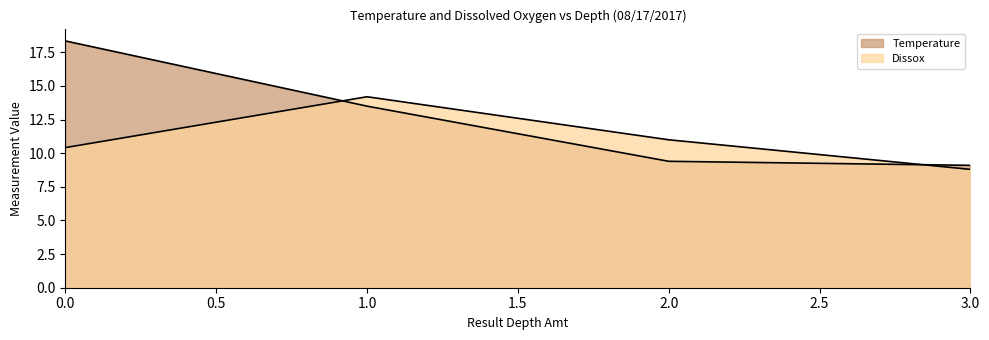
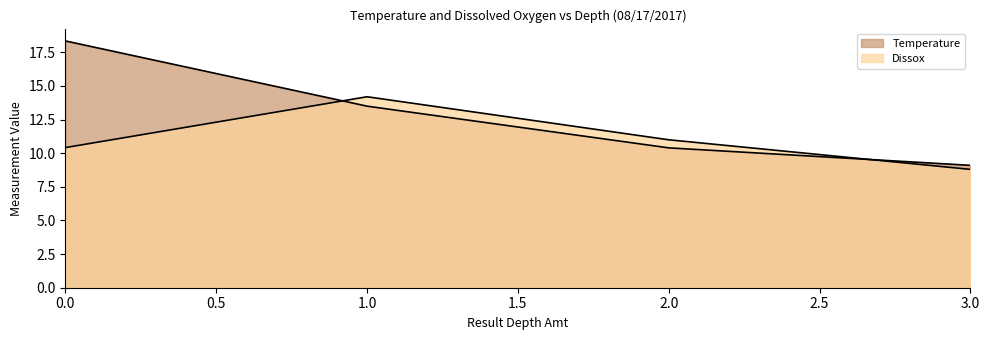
Temperature, 2.0: 9.4 -> 10.4
